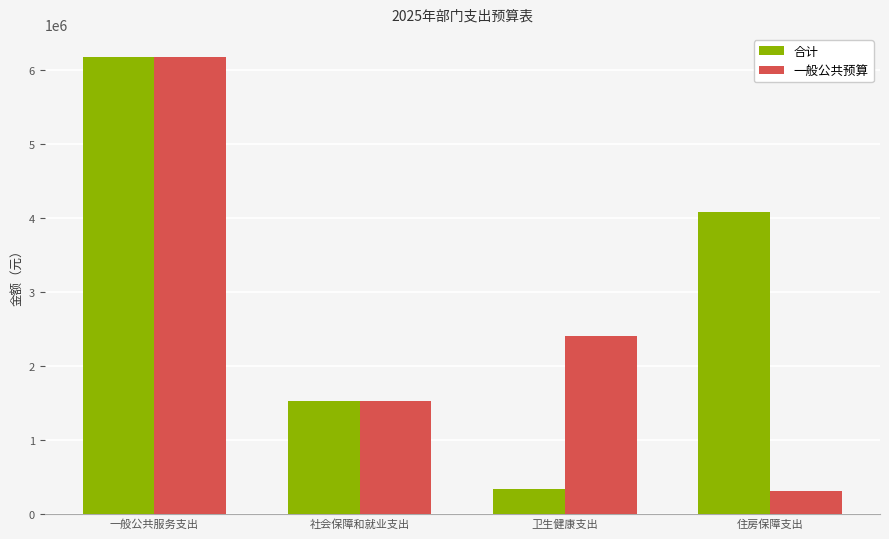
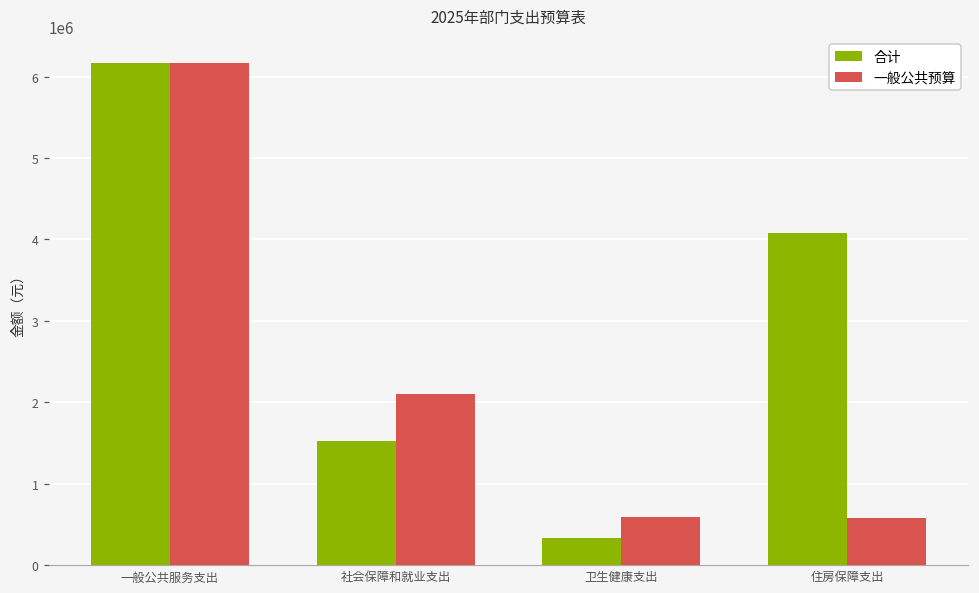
一般公共预算, 社会保障和就业支出: 1500000 -> 2100000
一般公共预算, 卫生健康支出: 2400000 -> 600000
一般公共预算, 住房保障支出: 300000 -> 600000
